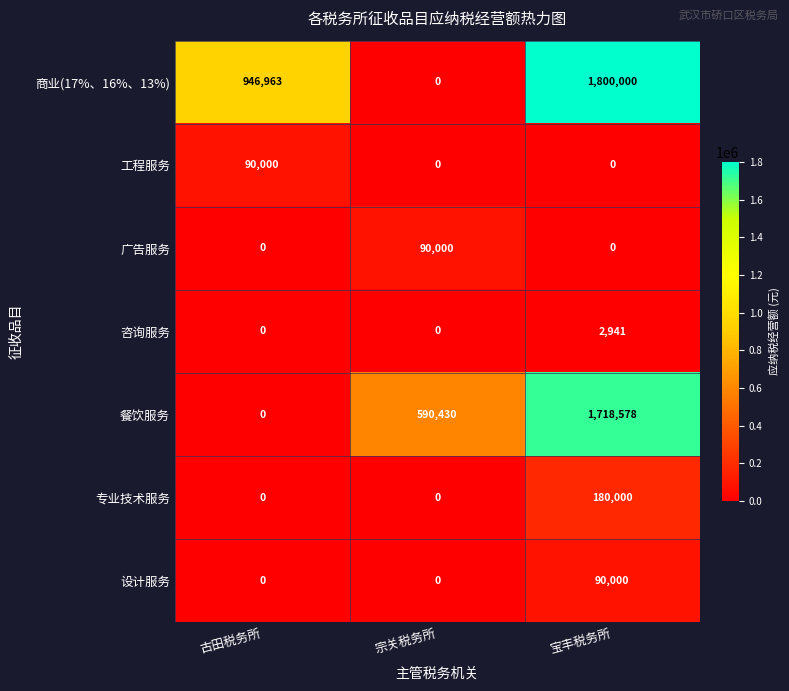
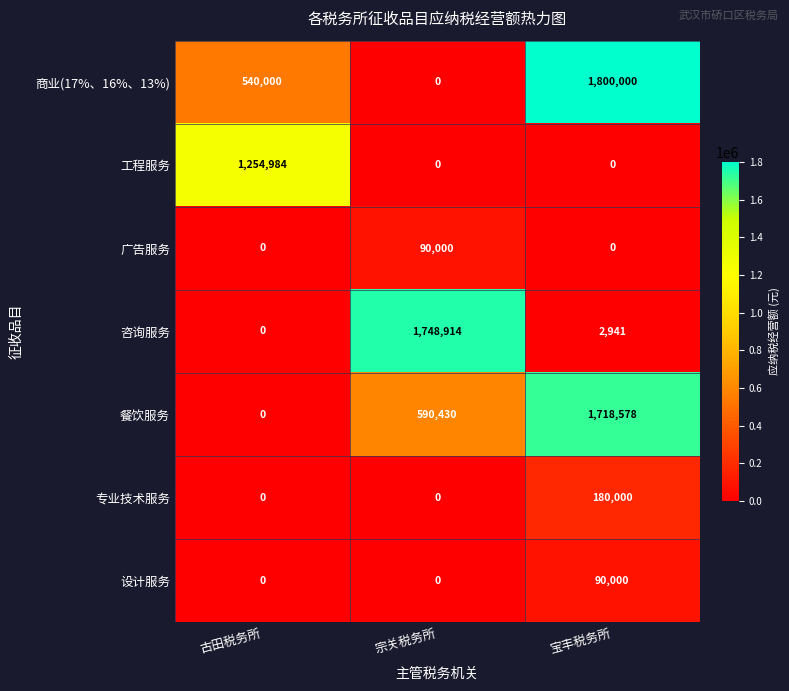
商业(17%、16%、13%), 古田税务所: 946,963 -> 540,000
工程服务, 古田税务所: 90,000 -> 1,254,984
咨询服务, 宗关税务所: 0 -> 1,748,914
